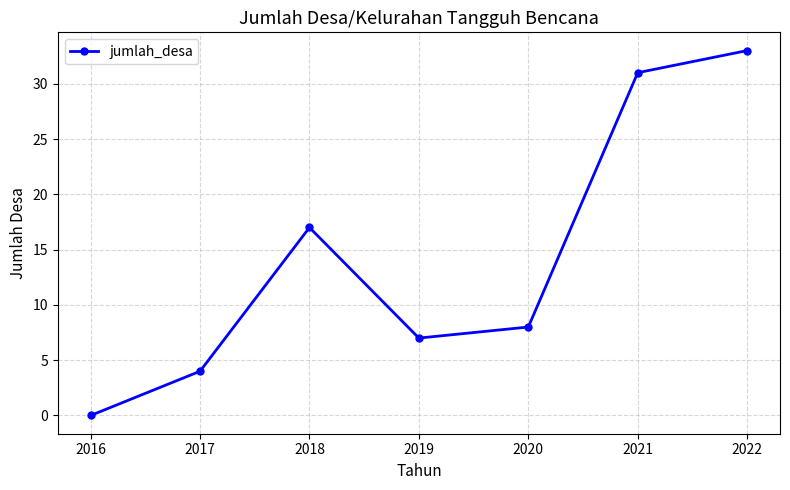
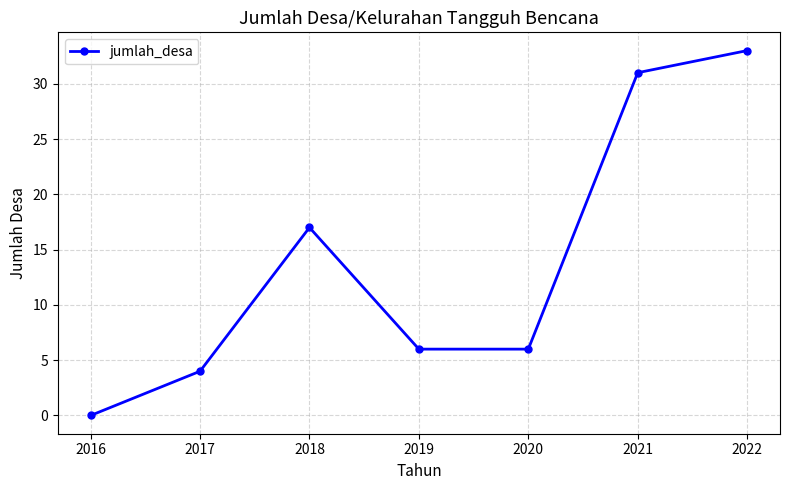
2019: 7 -> 6
2020: 8 -> 6
